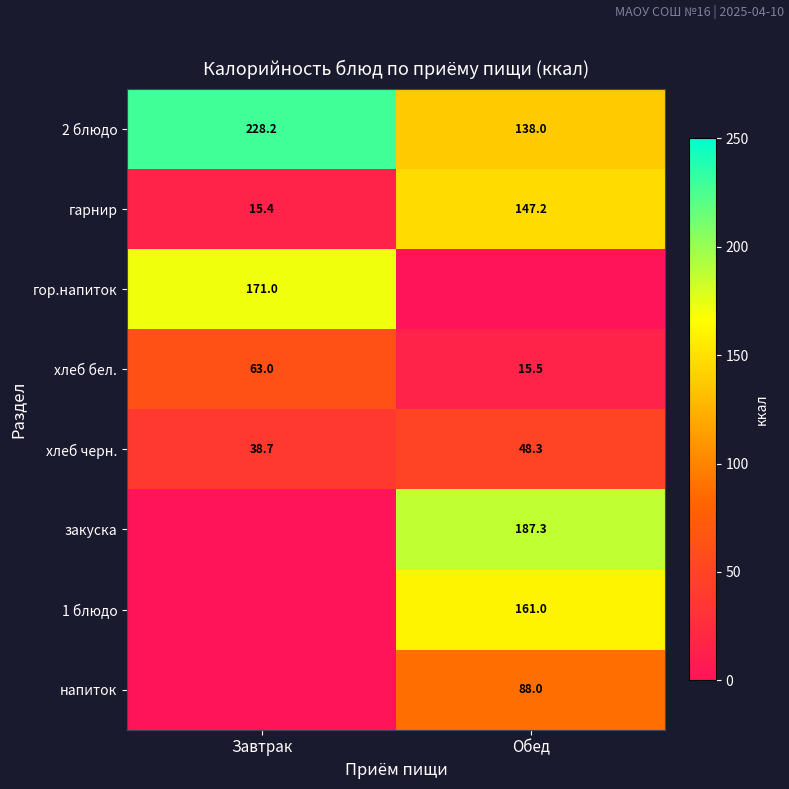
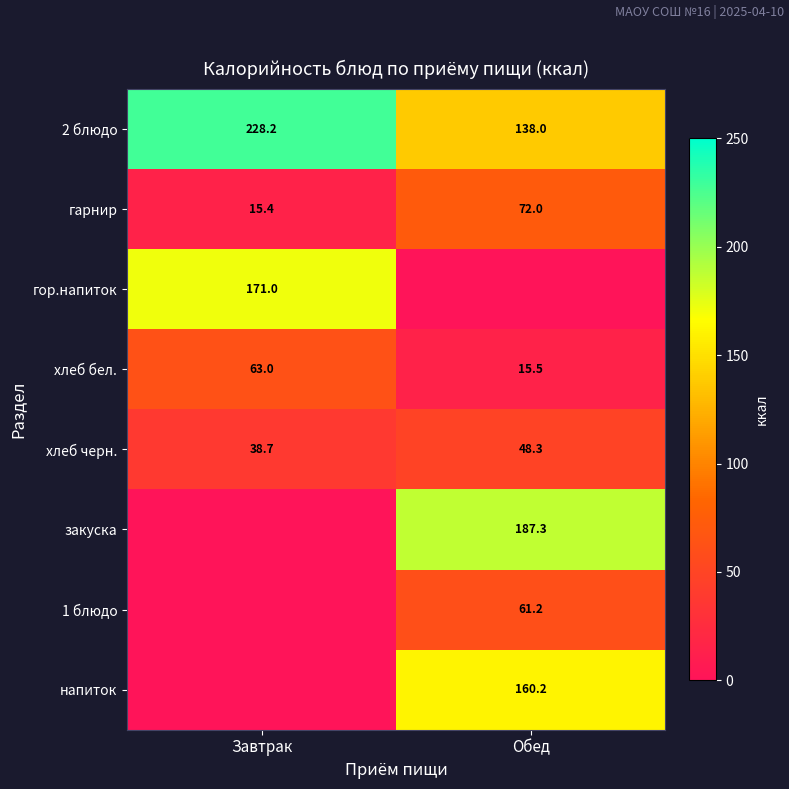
гарнир, Обед: 147.2 -> 72.0
1 блюдо, Обед: 161.0 -> 61.2
напиток, Обед: 88.0 -> 160.2
